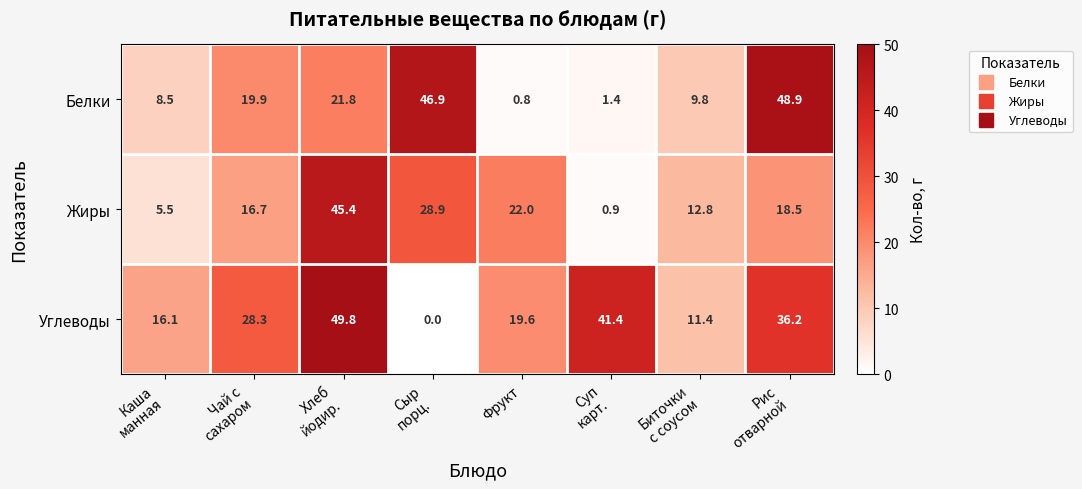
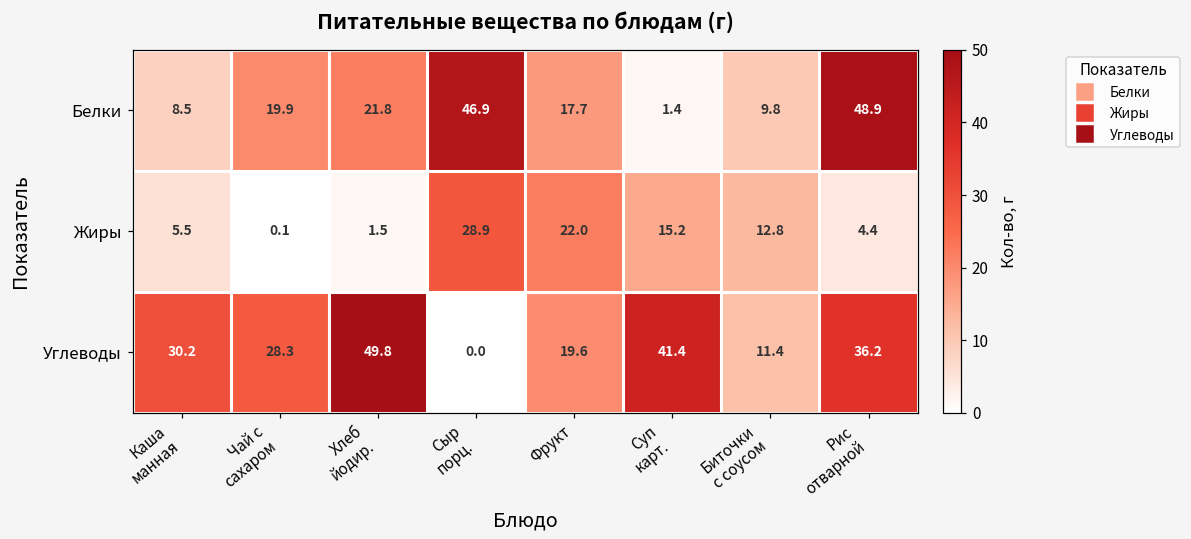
Белки, Фрукт: 0.8 -> 17.7
Жиры, Чай с сахаром: 16.7 -> 0.1
Жиры, Хлеб йодир.: 45.4 -> 1.5
Жиры, Суп карт.: 0.9 -> 15.2
Жиры, Рис отварной: 18.5 -> 4.4
Углеводы, Каша манная: 16.1 -> 30.2
